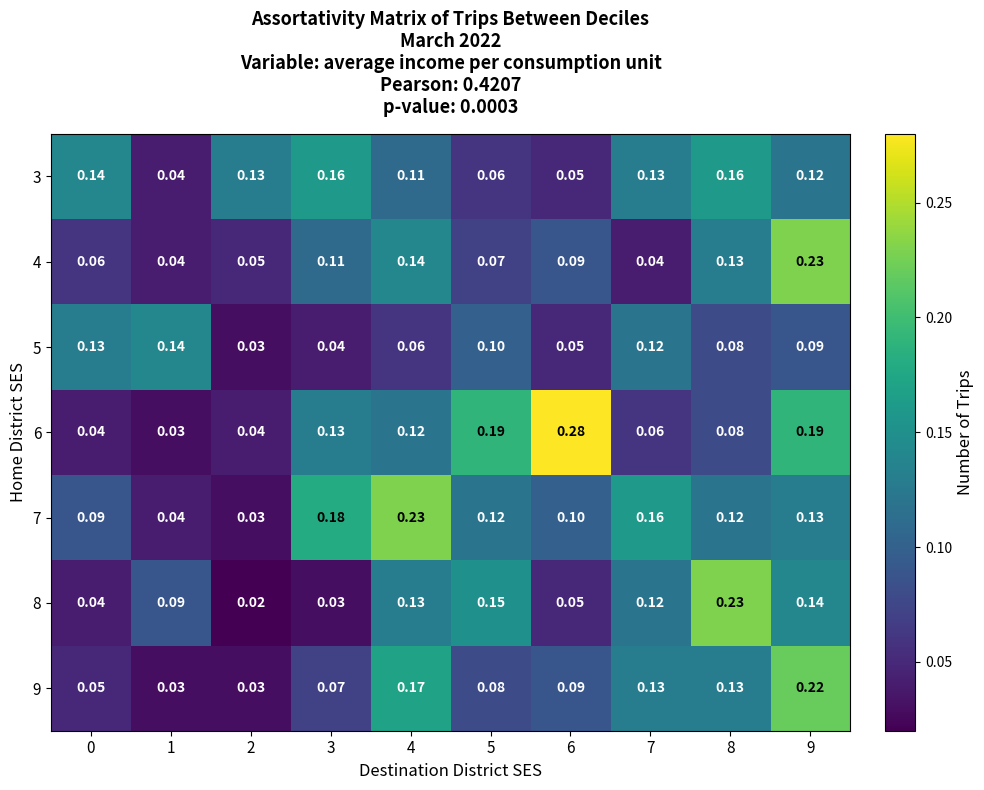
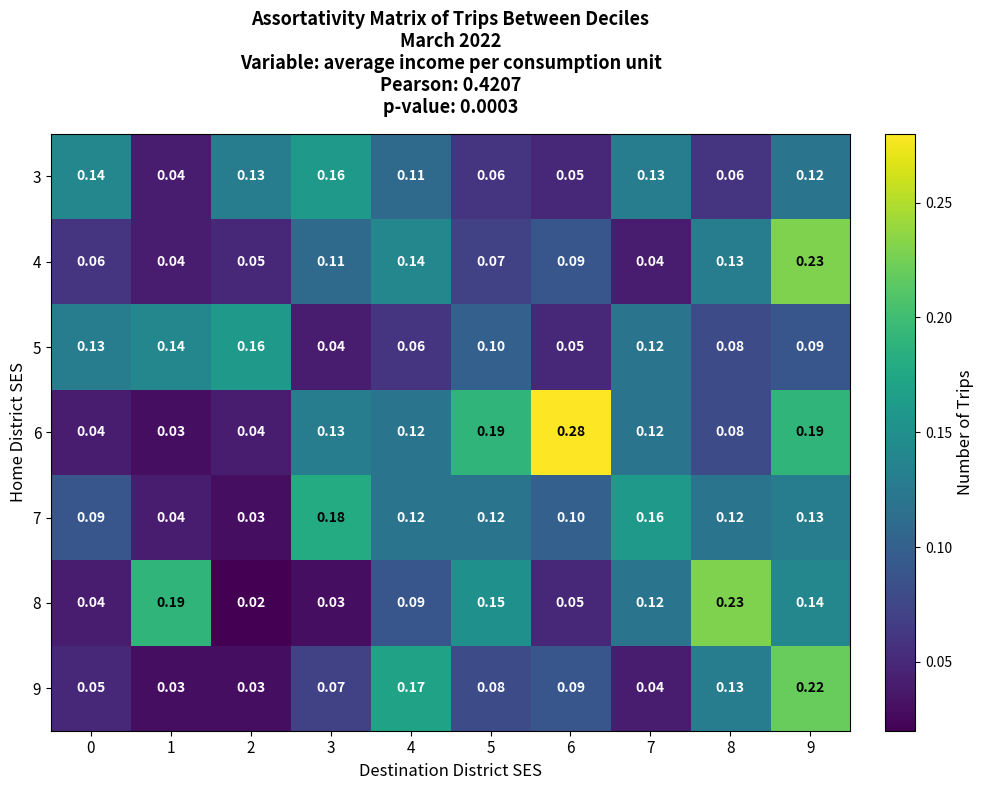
3, 8: 0.16 -> 0.06
5, 2: 0.03 -> 0.16
6, 7: 0.06 -> 0.12
7, 4: 0.23 -> 0.12
8, 1: 0.09 -> 0.19
8, 4: 0.13 -> 0.09
9, 7: 0.13 -> 0.04
